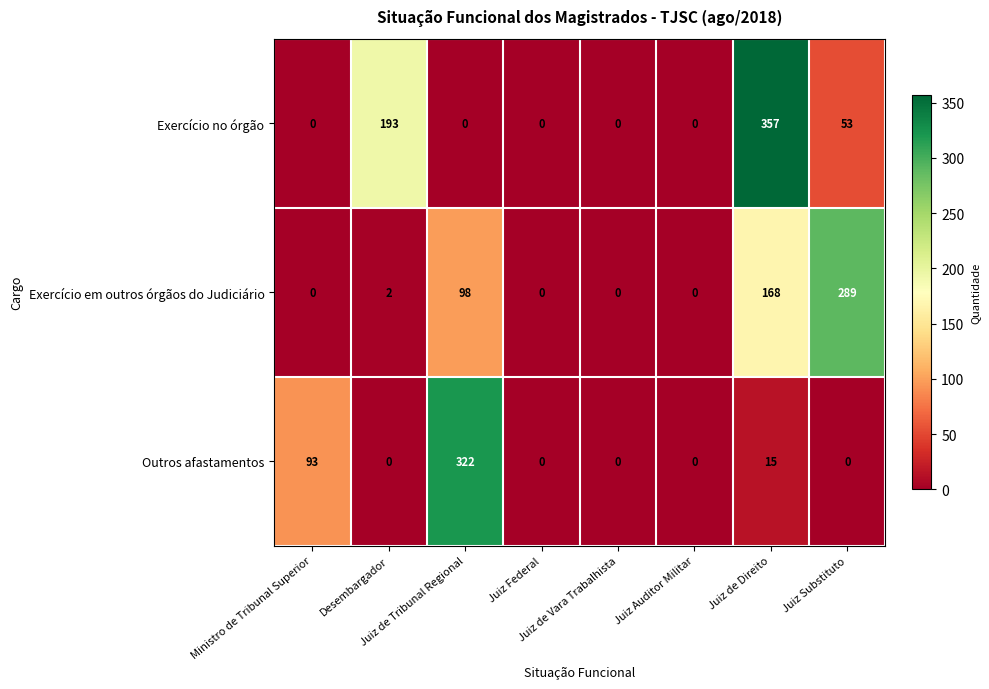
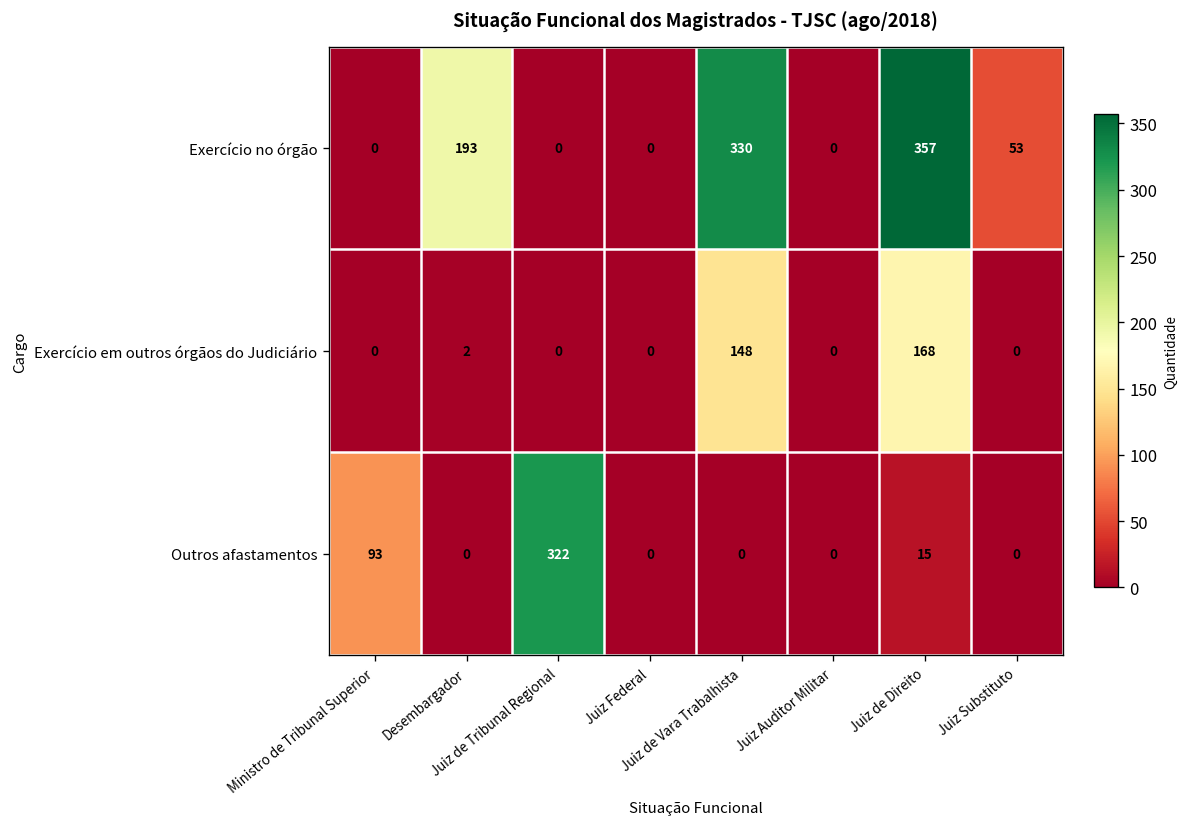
Exercício no órgão, Juiz de Vara Trabalhista: 0 -> 330
Exercício em outros órgãos do Judiciário, Juiz de Tribunal Regional: 98 -> 0
Exercício em outros órgãos do Judiciário, Juiz de Vara Trabalhista: 0 -> 148
Exercício em outros órgãos do Judiciário, Juiz Substituto: 289 -> 0
